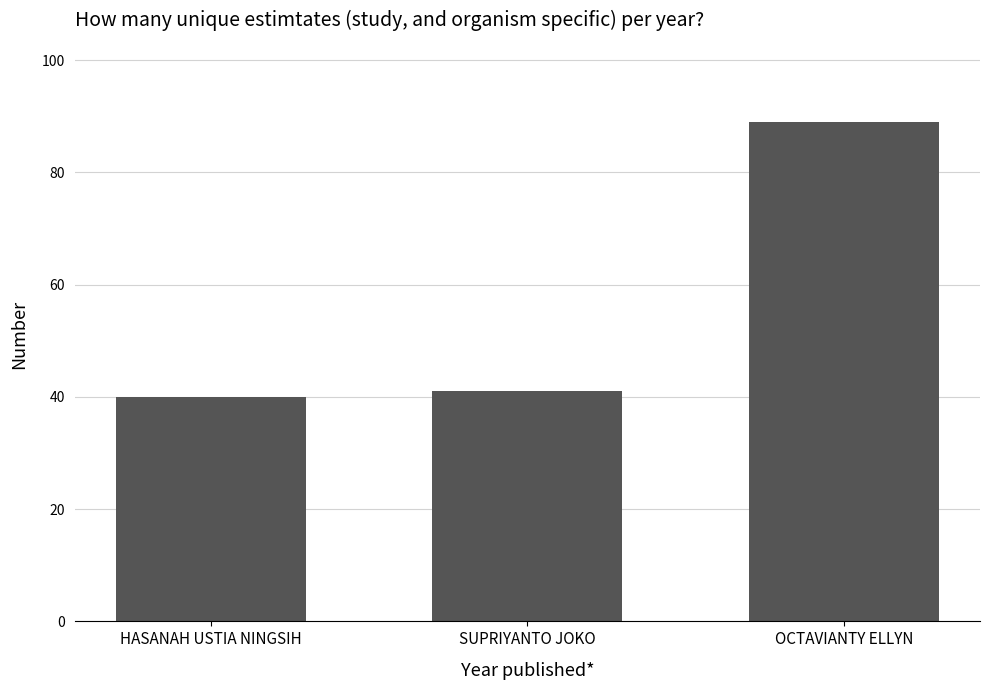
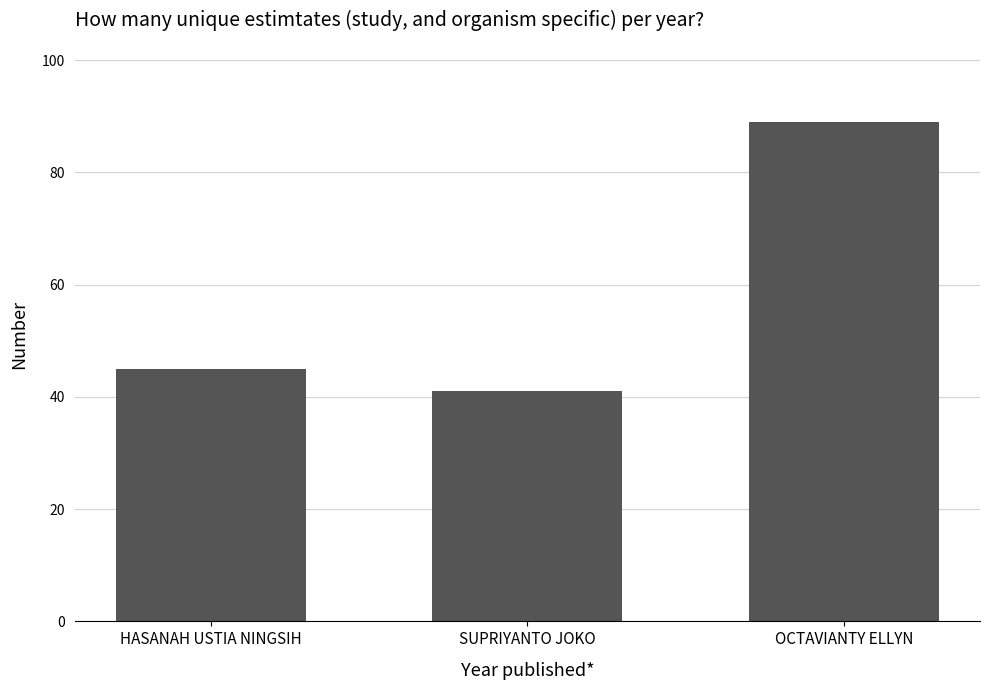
HASANAH USTIA NINGSIH: 40 -> 45
